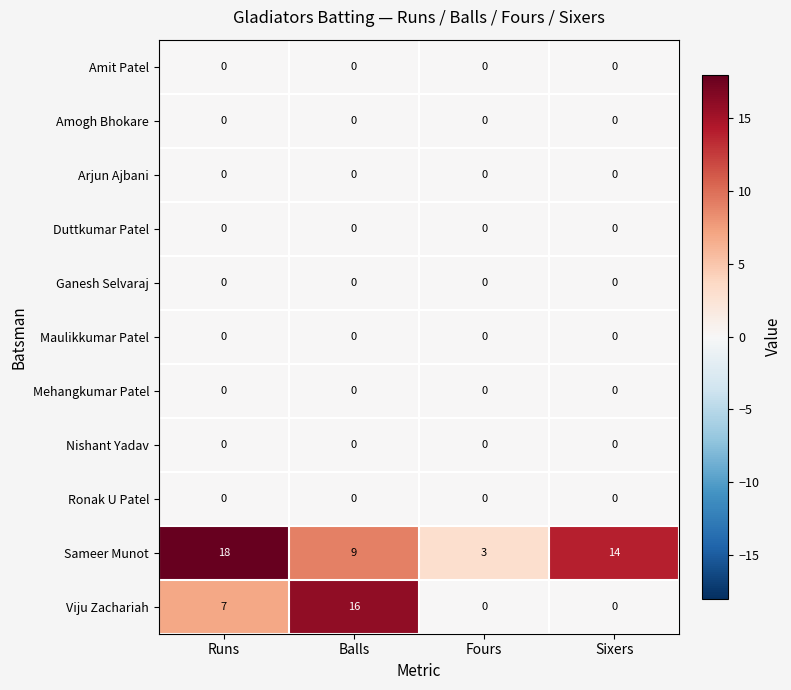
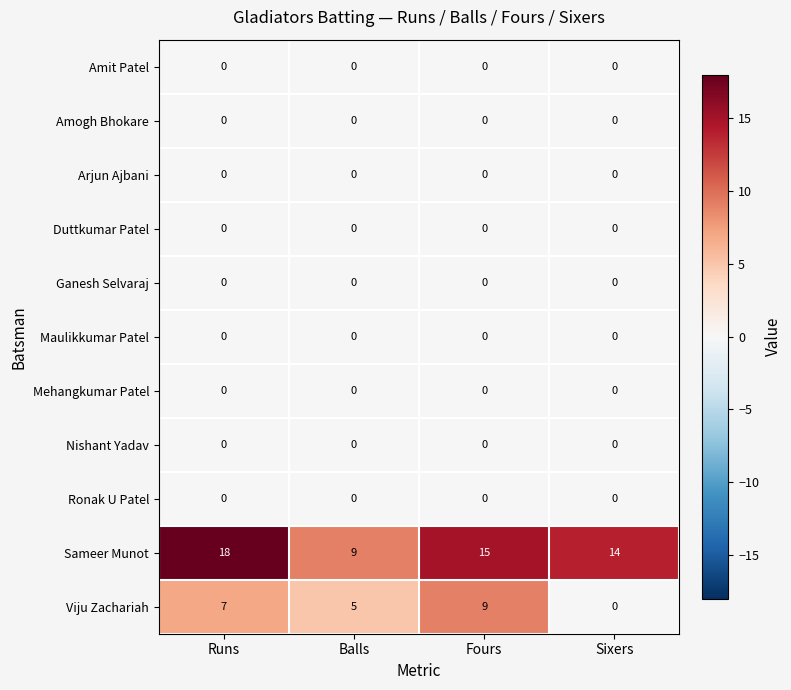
Sameer Munot, Fours: 3 -> 15
Viju Zachariah, Balls: 16 -> 5
Viju Zachariah, Fours: 0 -> 9
